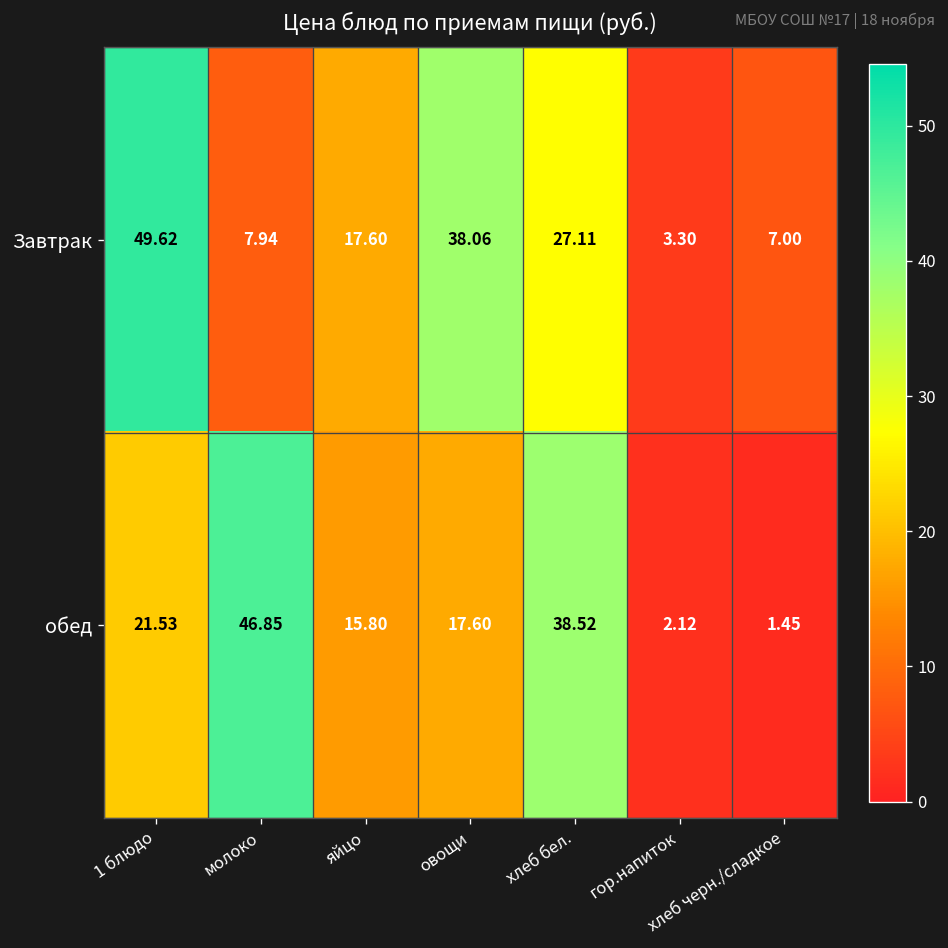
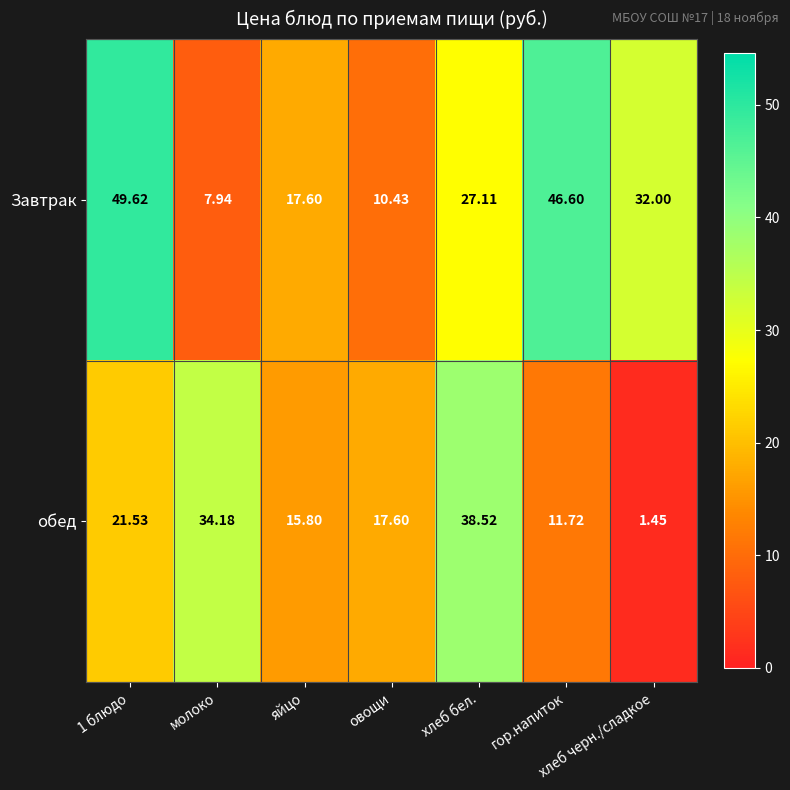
Завтрак, овощи: 38.06 -> 10.43
Завтрак, гор.напиток: 3.30 -> 46.60
Завтрак, хлеб черн./сладкое: 7.00 -> 32.00
обед, молоко: 46.85 -> 34.18
обед, гор.напиток: 2.12 -> 11.72
